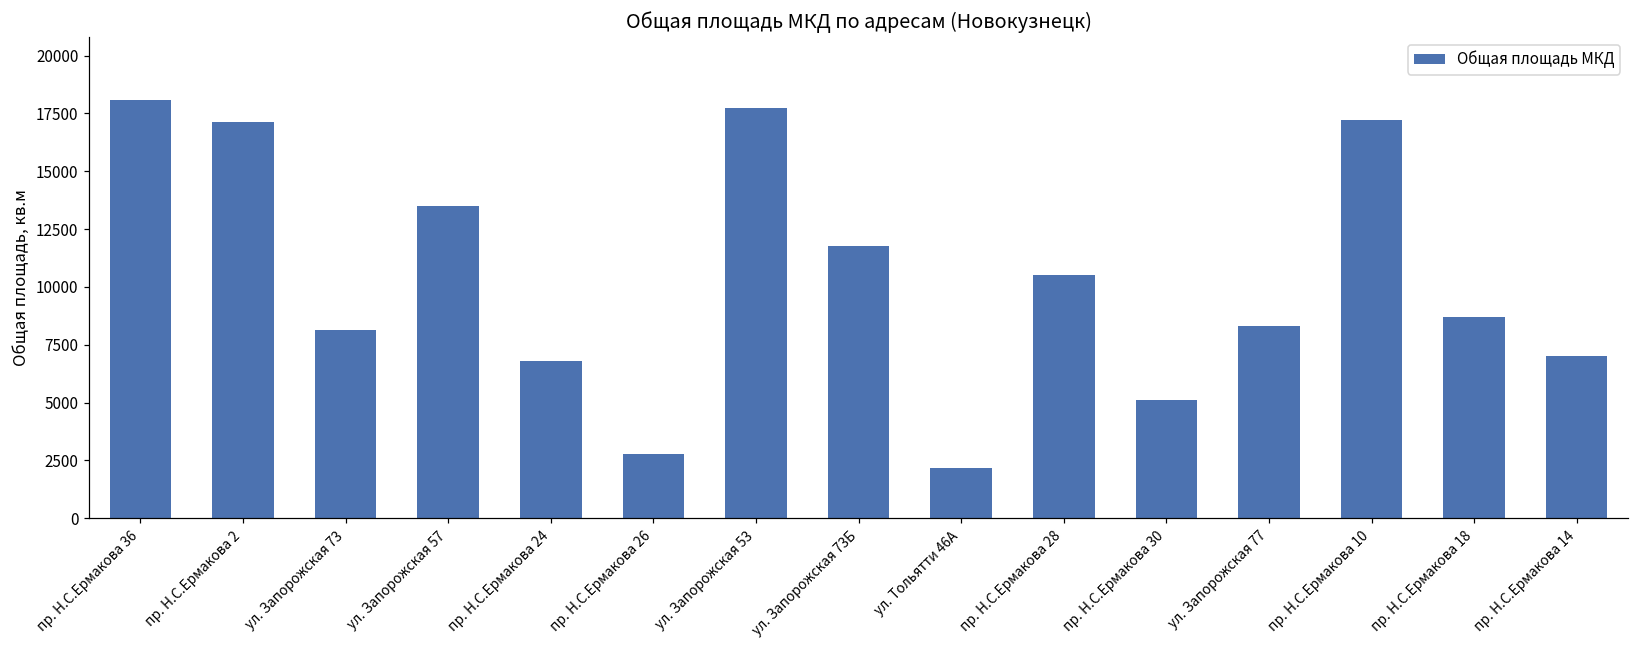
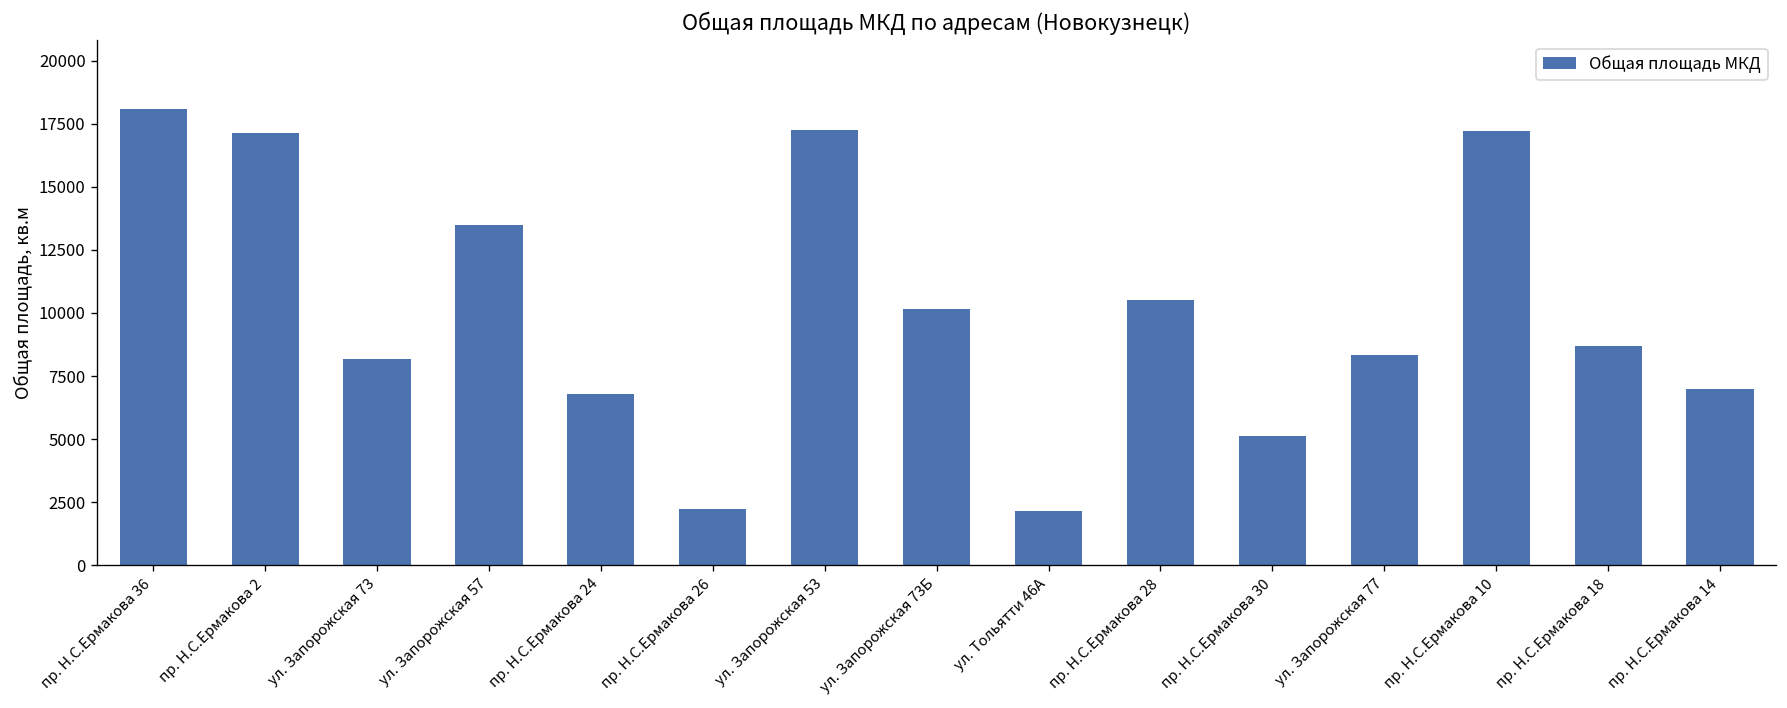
пр. Н.С.Ермакова 26: 2800 -> 2200
ул. Запорожская 53: 17700 -> 17200
ул. Запорожская 73Б: 11800 -> 10200
